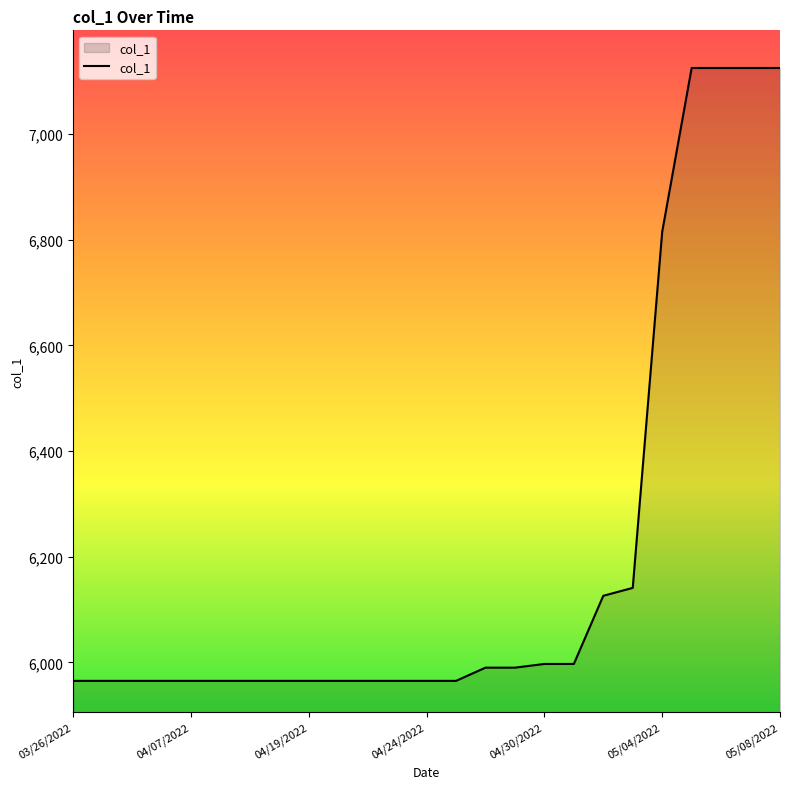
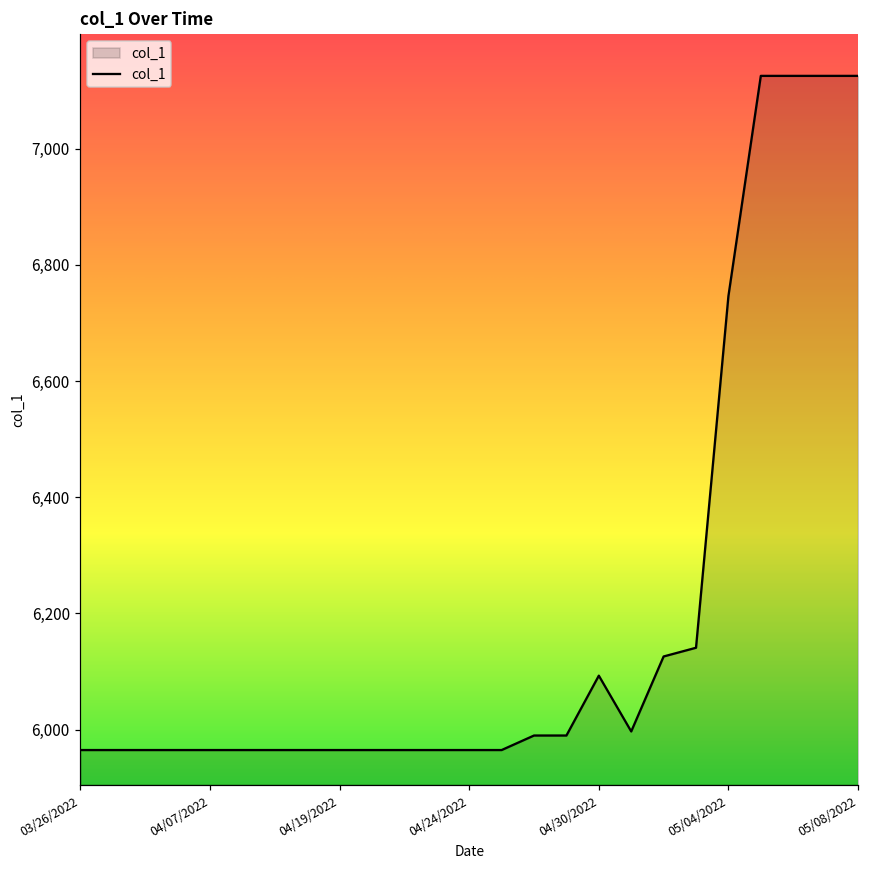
04/30/2022: 6,000 -> 6,090
05/04/2022: 6,820 -> 6,750
